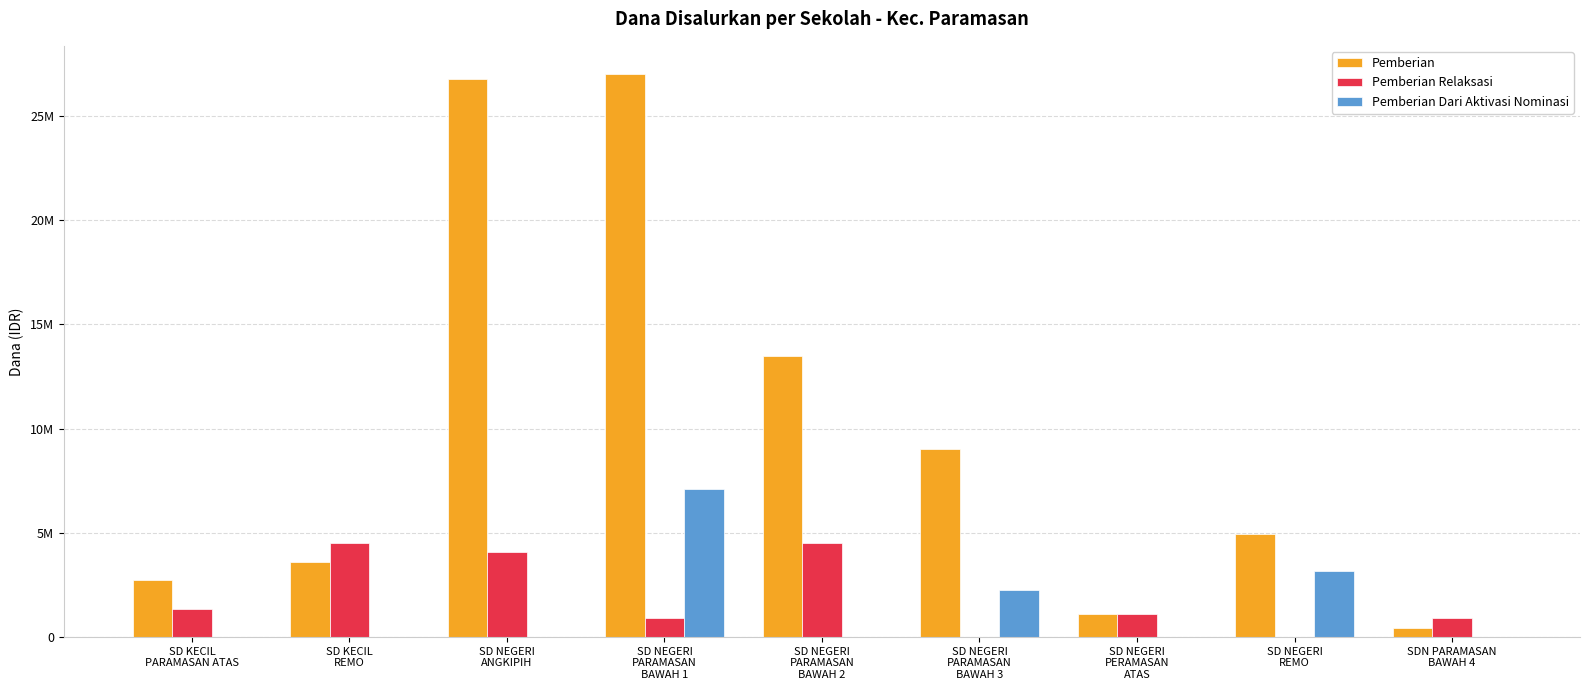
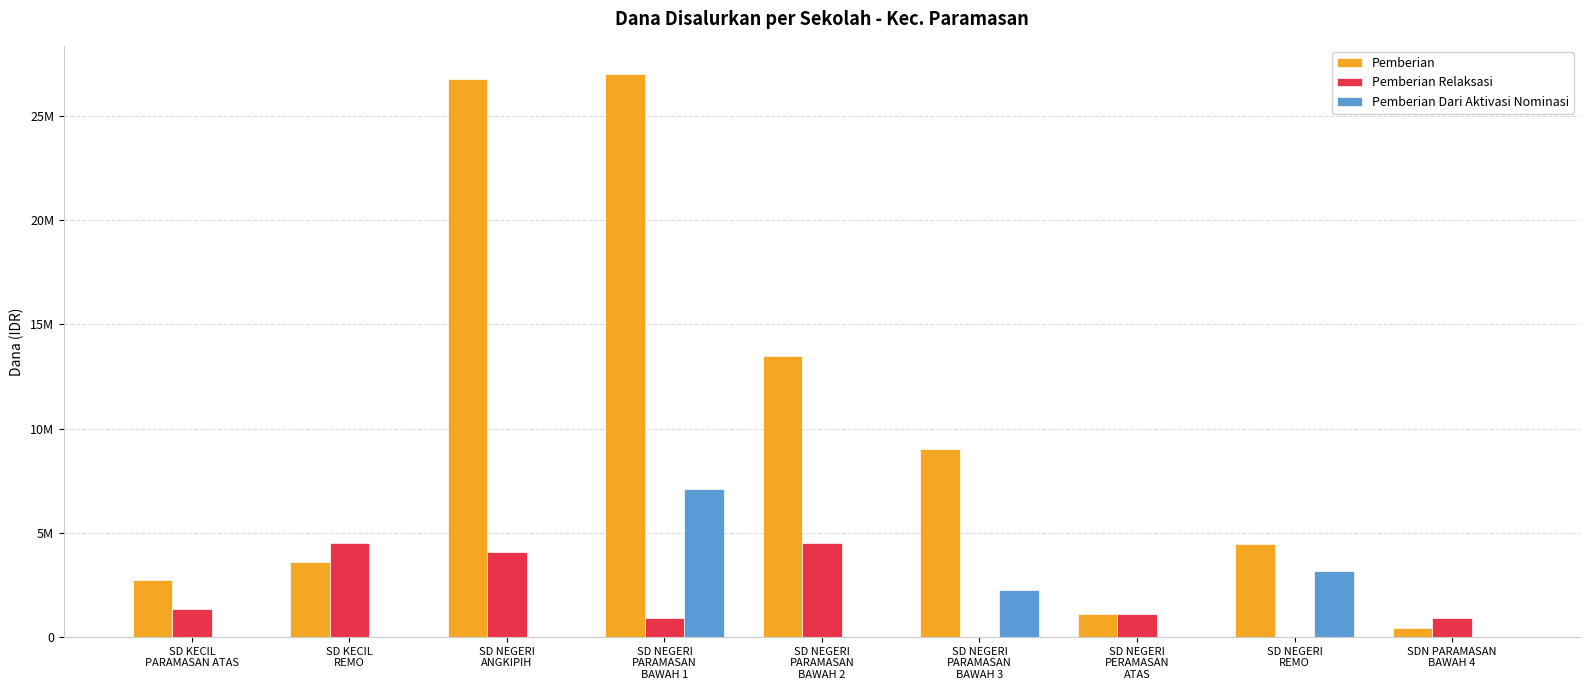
Pemberian, SD NEGERI REMO: 5000000 -> 4500000
